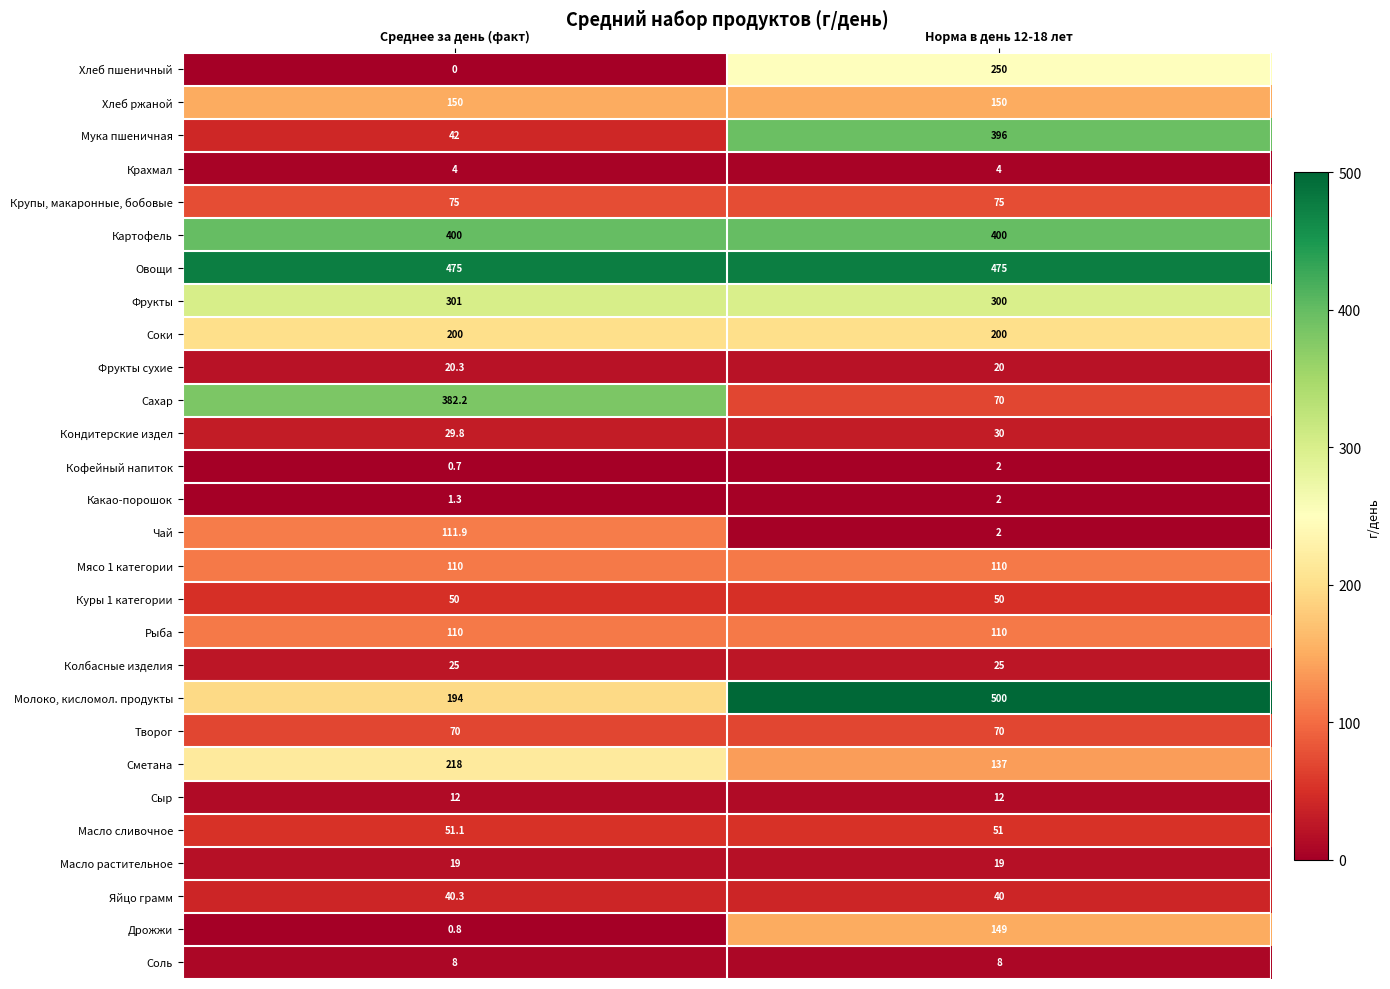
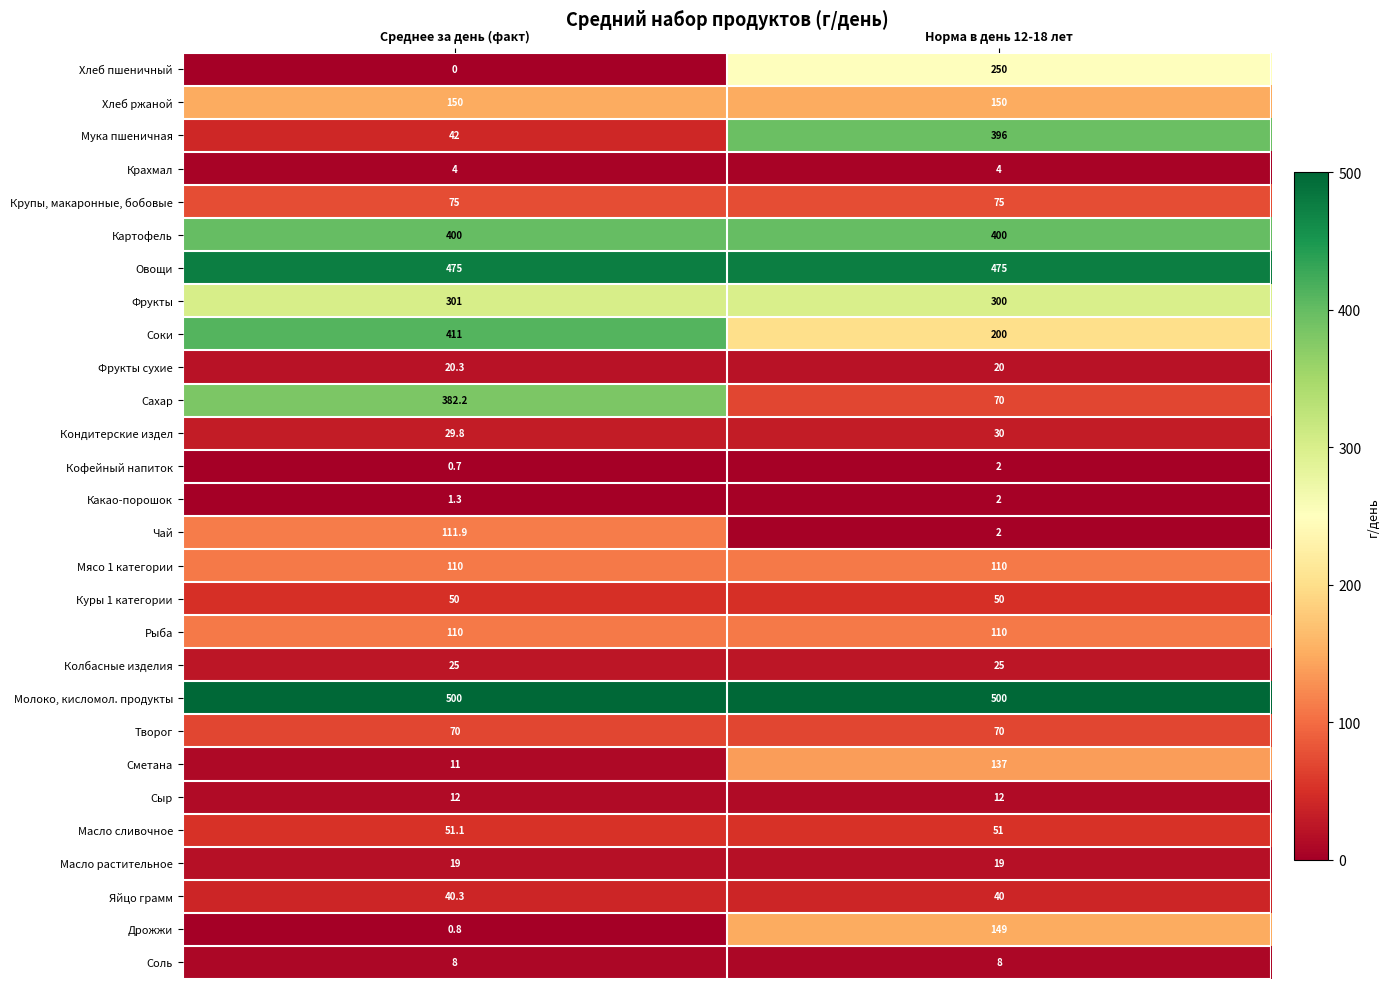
Соки, Среднее за день (факт): 200 -> 411
Молоко, кисломол. продукты, Среднее за день (факт): 194 -> 500
Сметана, Среднее за день (факт): 218 -> 11
